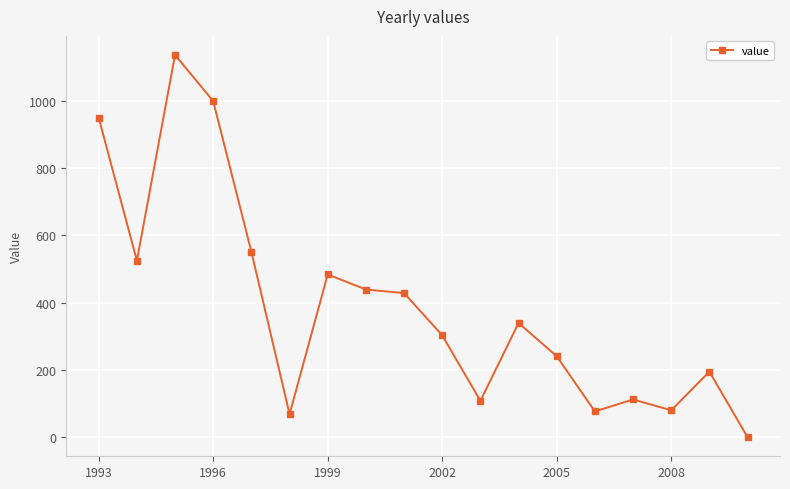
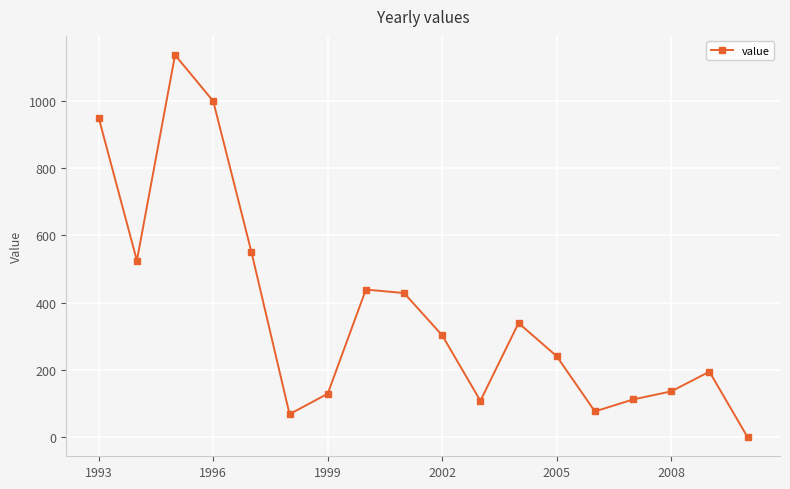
1999: 480 -> 130
2008: 80 -> 140
